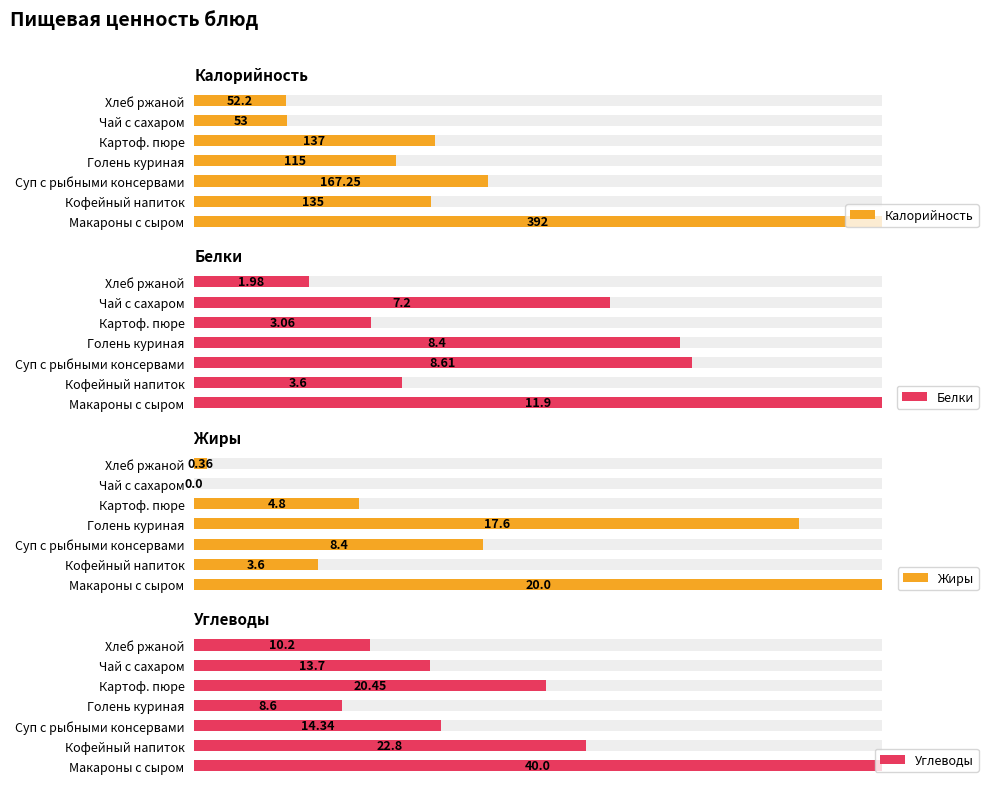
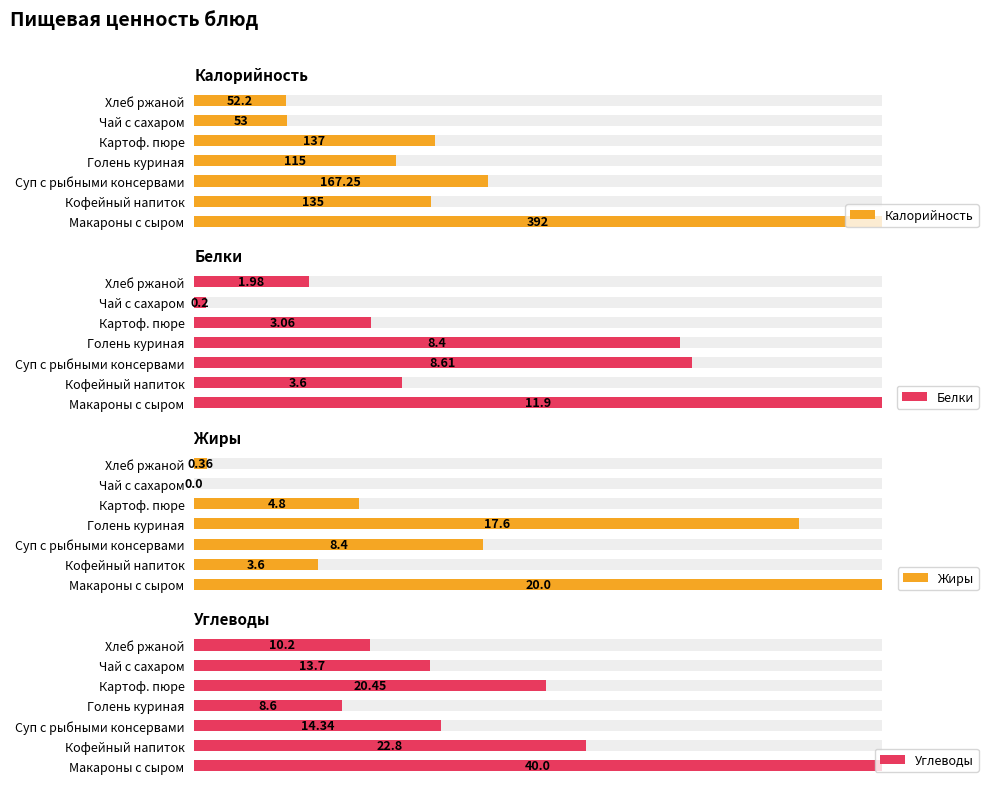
Белки, Белки, Чай с сахаром: 7.2 -> 0.2
